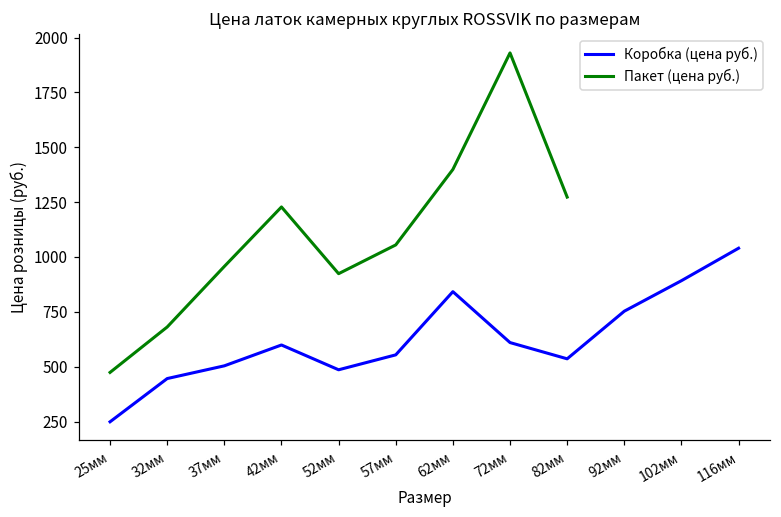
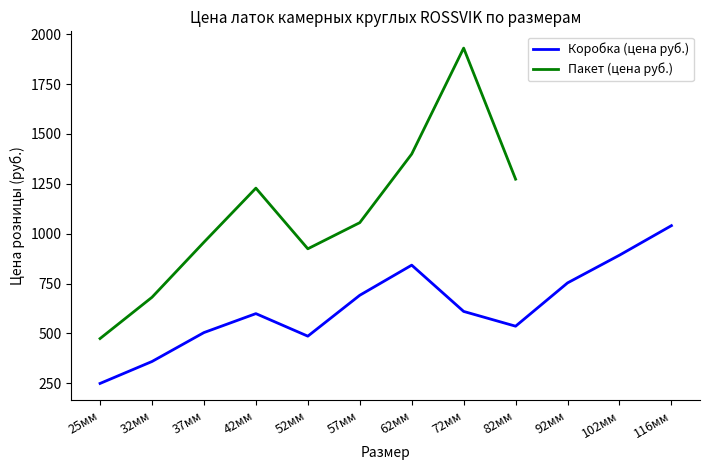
Коробка (цена руб.), 32мм: 450 -> 360
Коробка (цена руб.), 57мм: 550 -> 690
